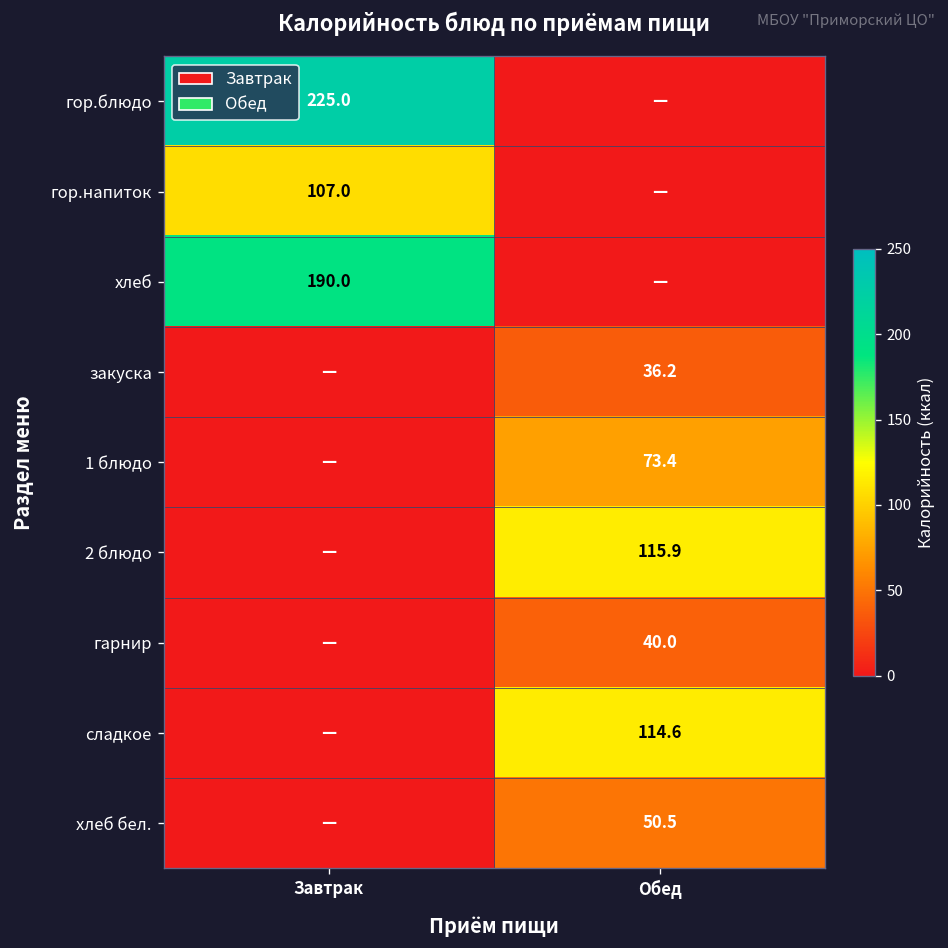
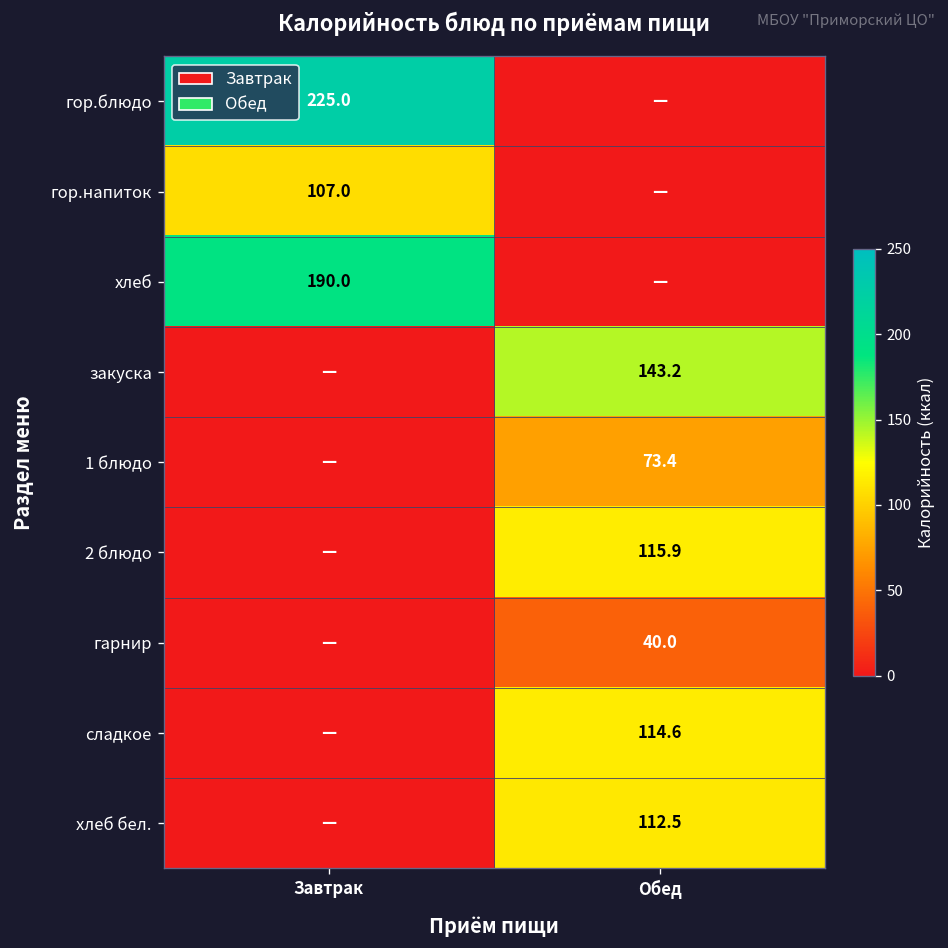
закуска, Обед: 36.2 -> 143.2
хлеб бел., Обед: 50.5 -> 112.5
